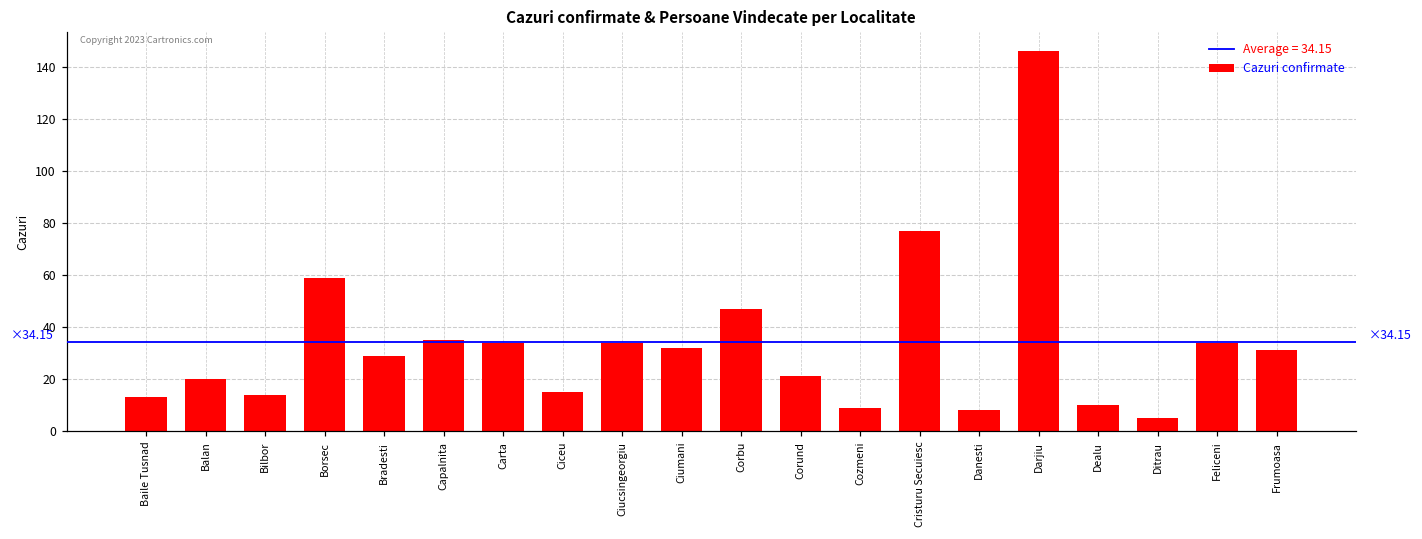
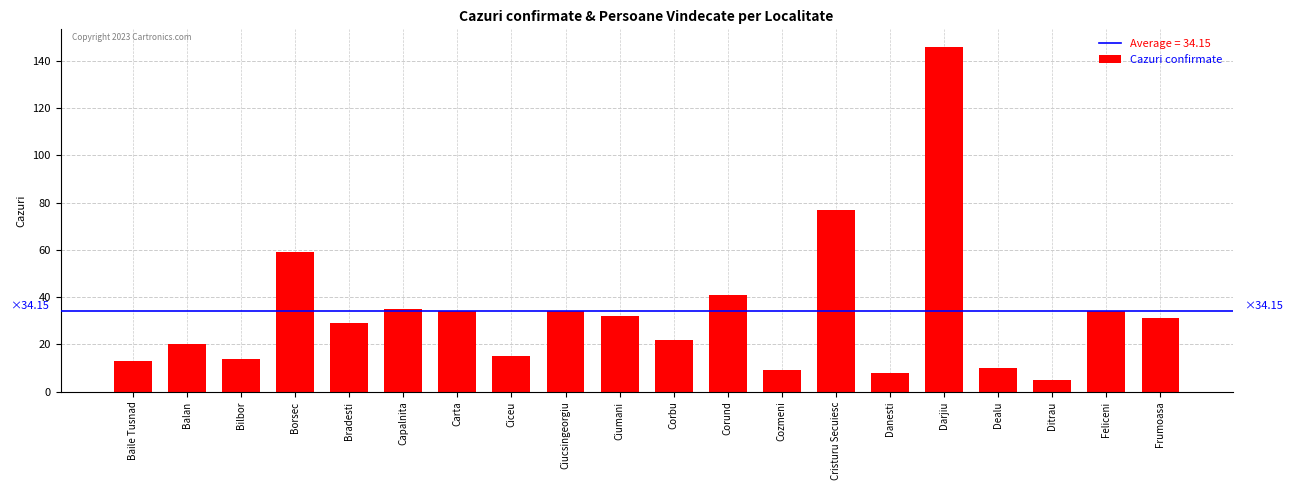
Corbu: 47 -> 22
Corund: 21 -> 41
